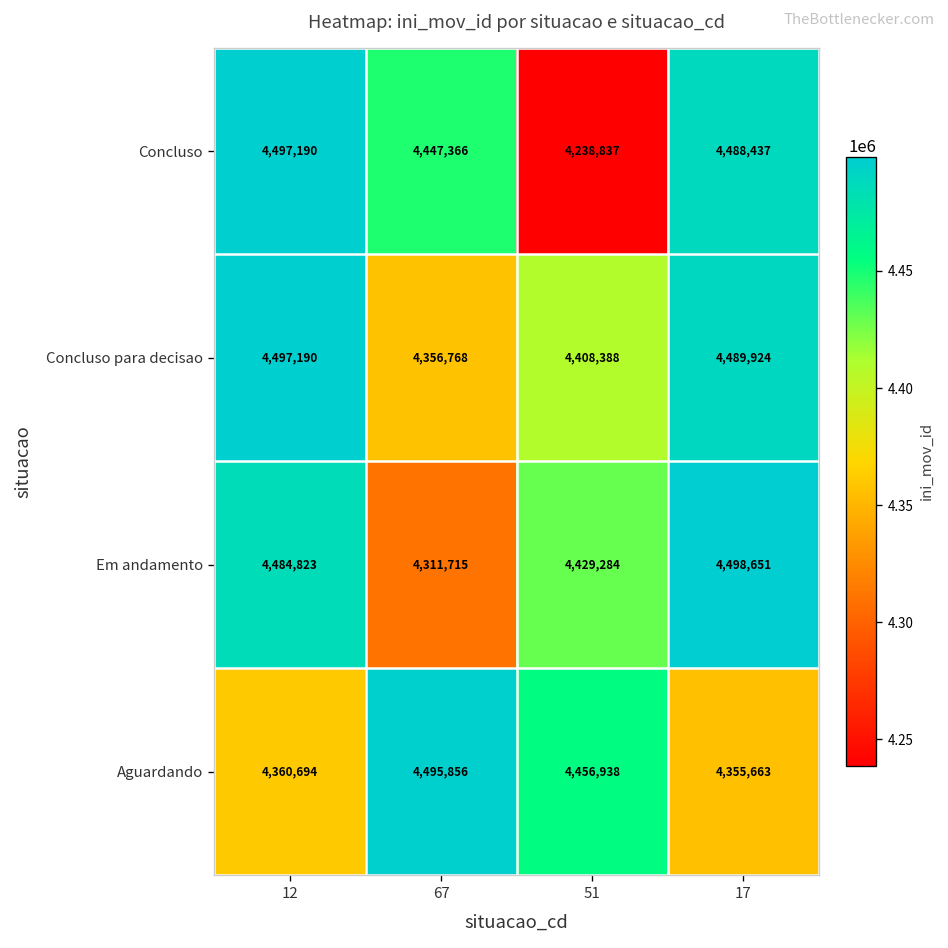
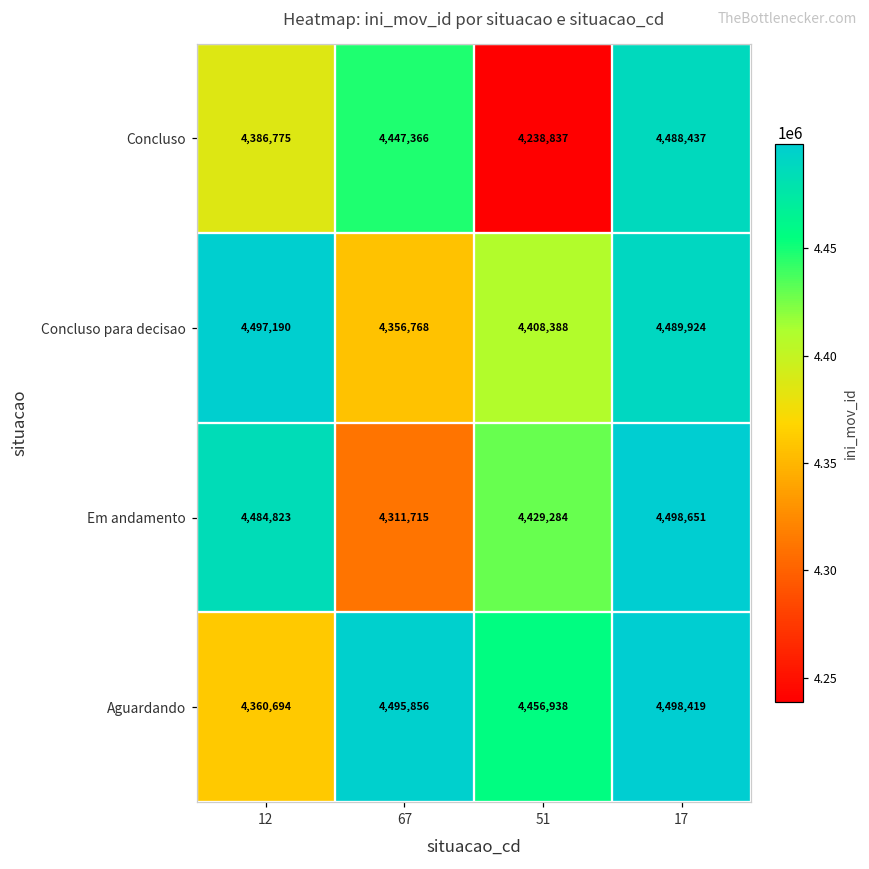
Concluso, 12: 4,497,190 -> 4,386,775
Aguardando, 17: 4,355,663 -> 4,498,419
